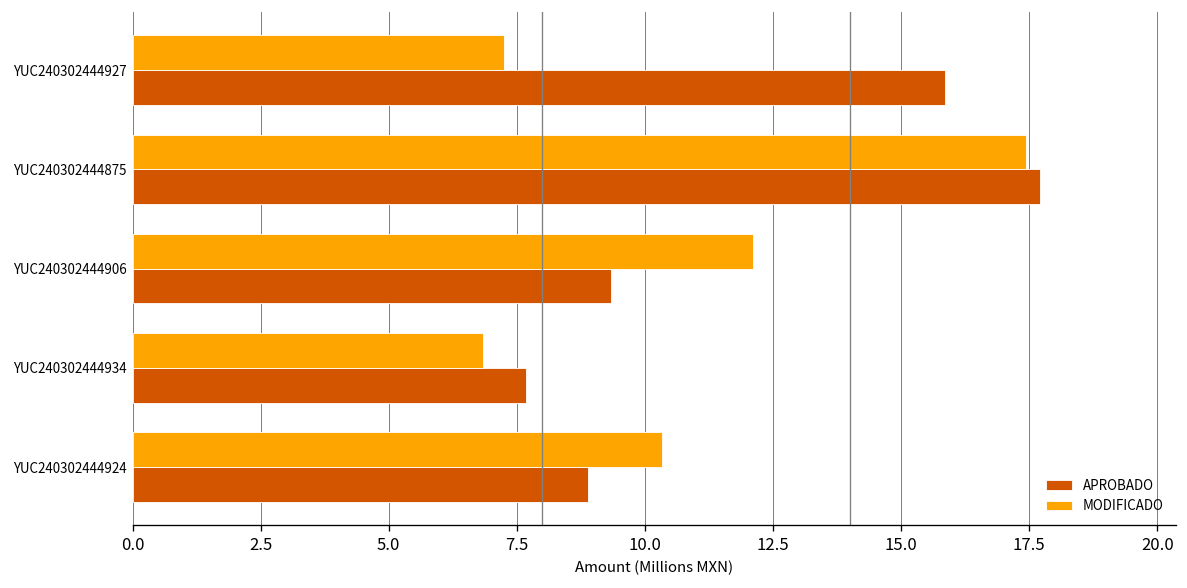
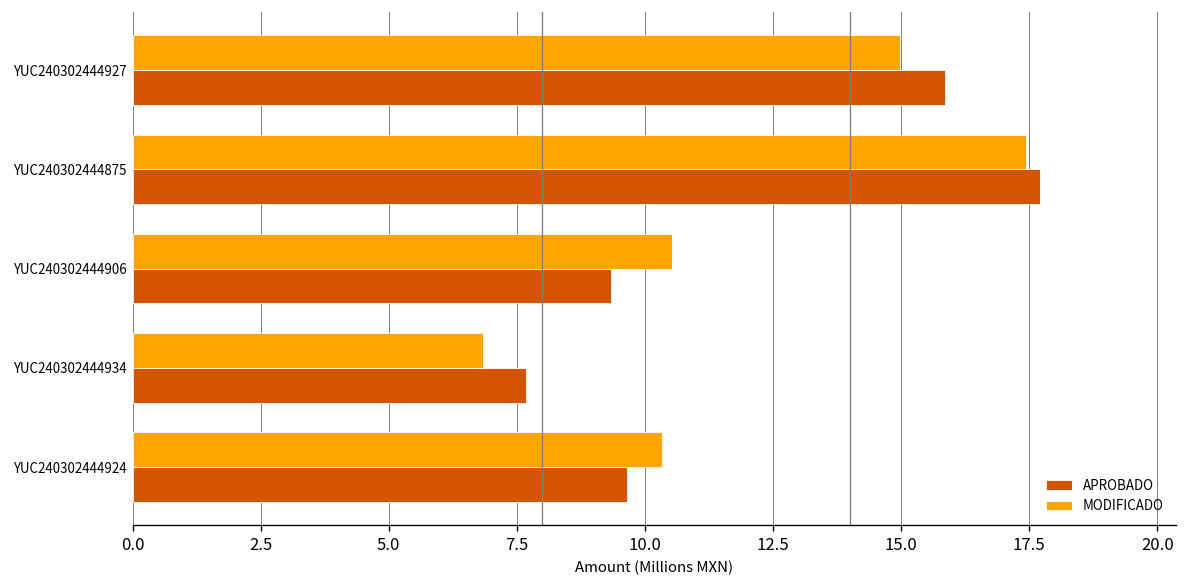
MODIFICADO, YUC240302444927: 7.3 -> 15.0
MODIFICADO, YUC240302444906: 12.1 -> 10.5
APROBADO, YUC240302444924: 8.9 -> 9.6
